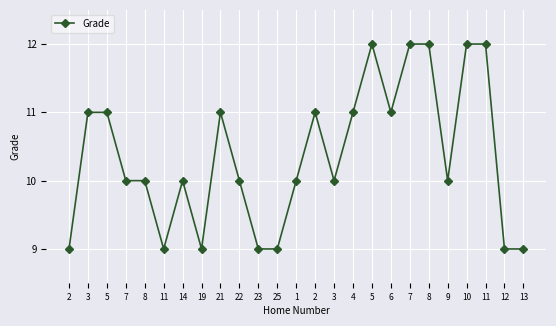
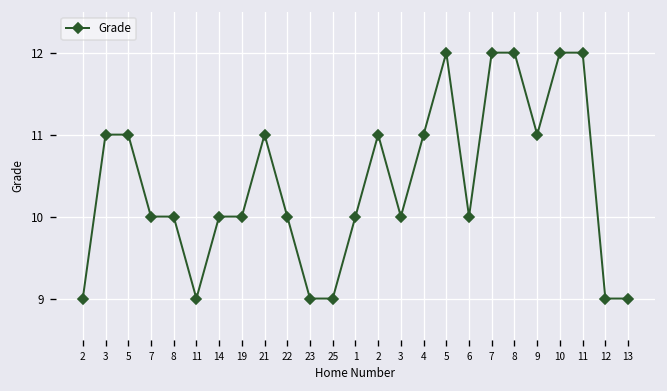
19: 9 -> 10
6: 11 -> 10
9: 10 -> 11
